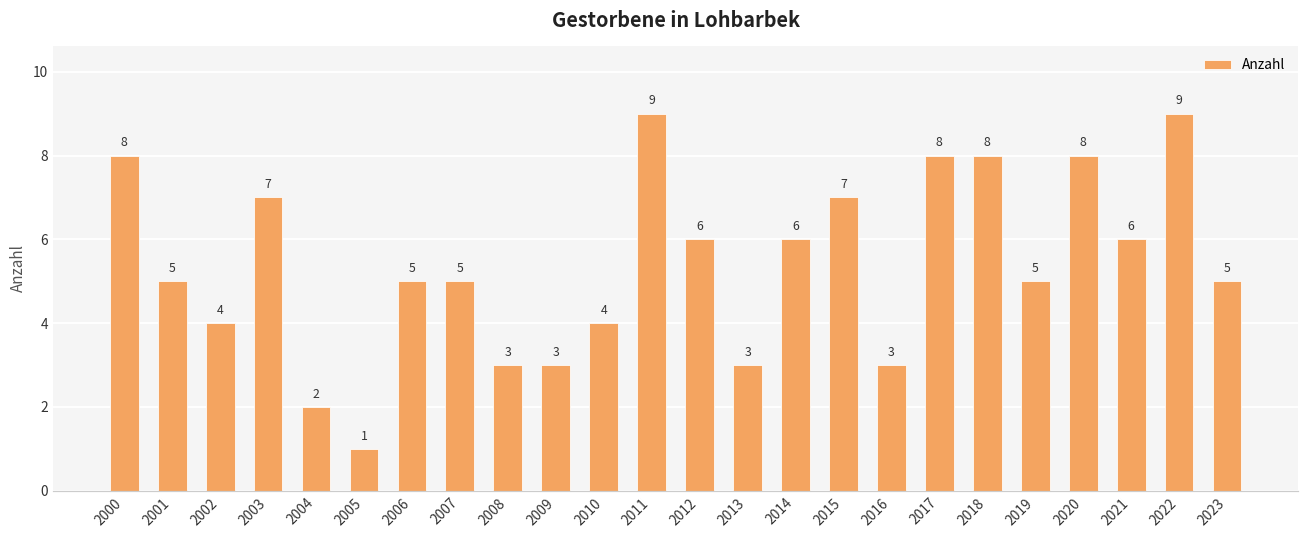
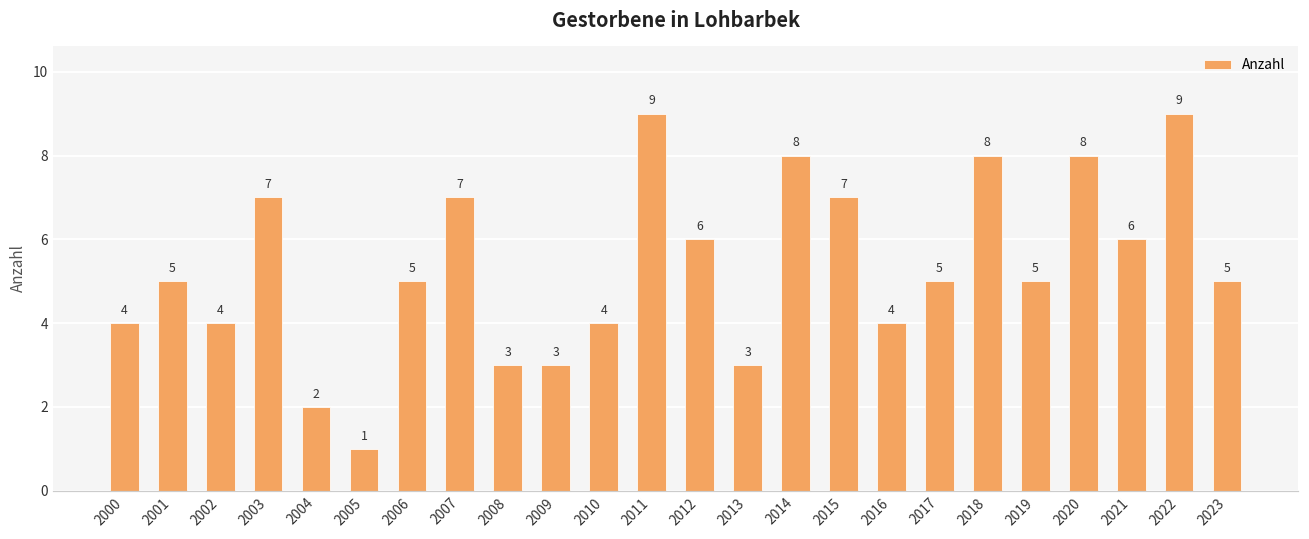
2000: 8 -> 4
2007: 5 -> 7
2014: 6 -> 8
2016: 3 -> 4
2017: 8 -> 5
